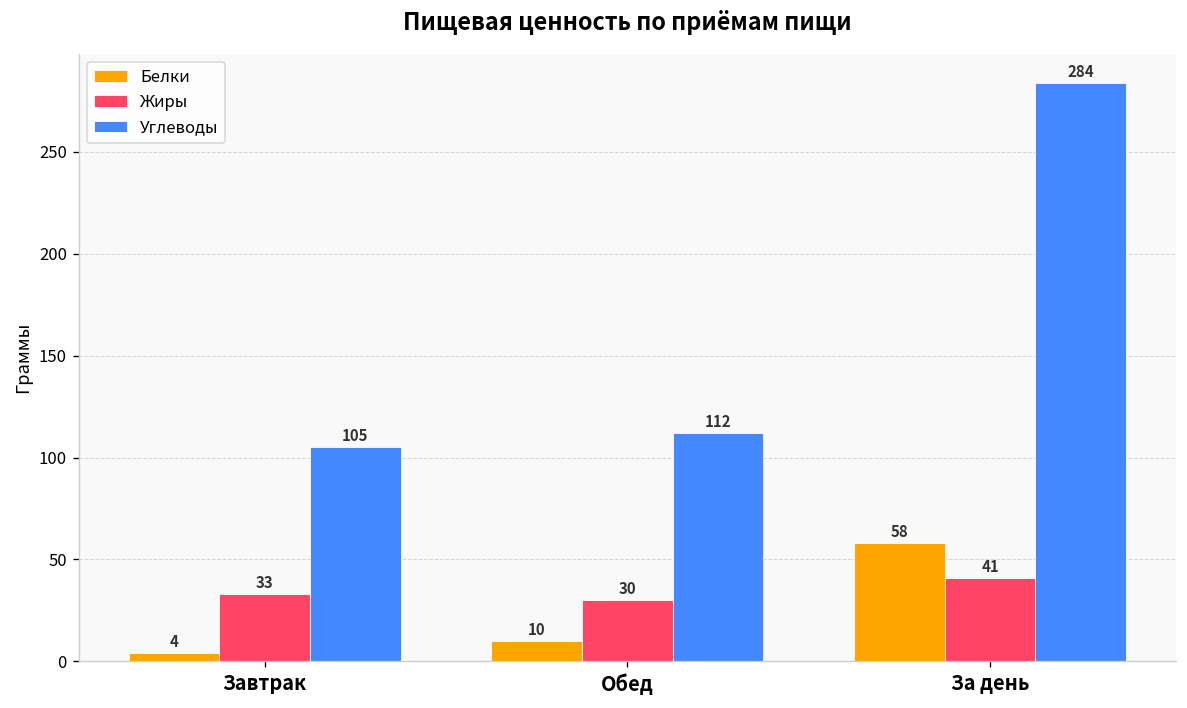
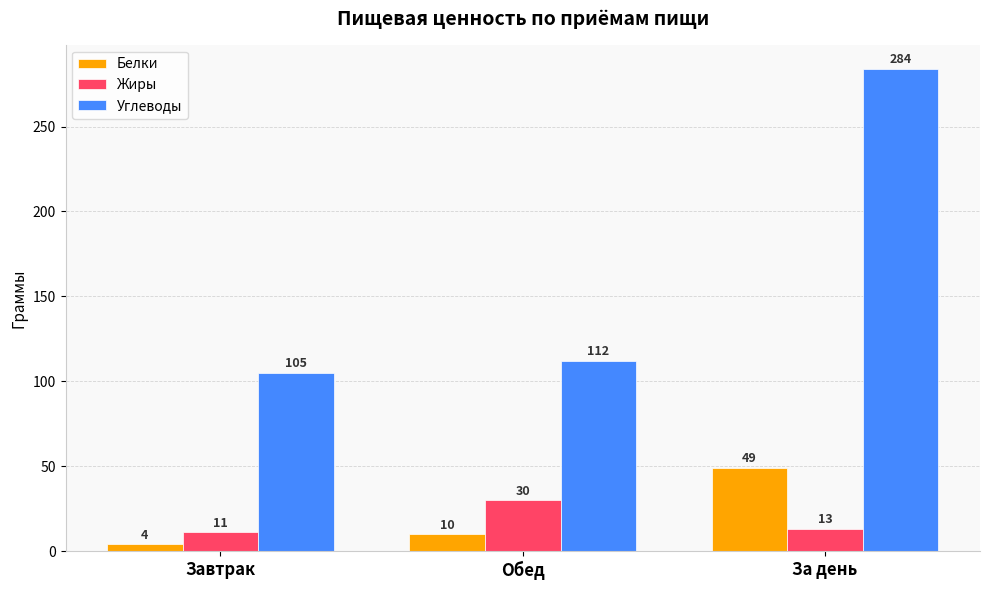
Жиры, Завтрак: 33 -> 11
Белки, За день: 58 -> 49
Жиры, За день: 41 -> 13
